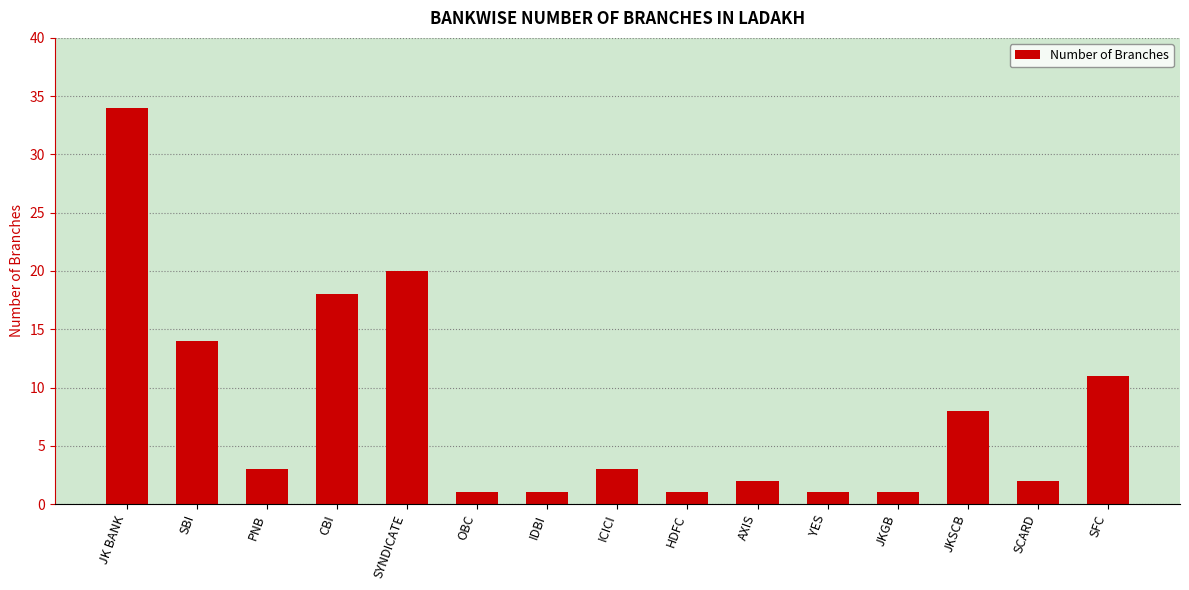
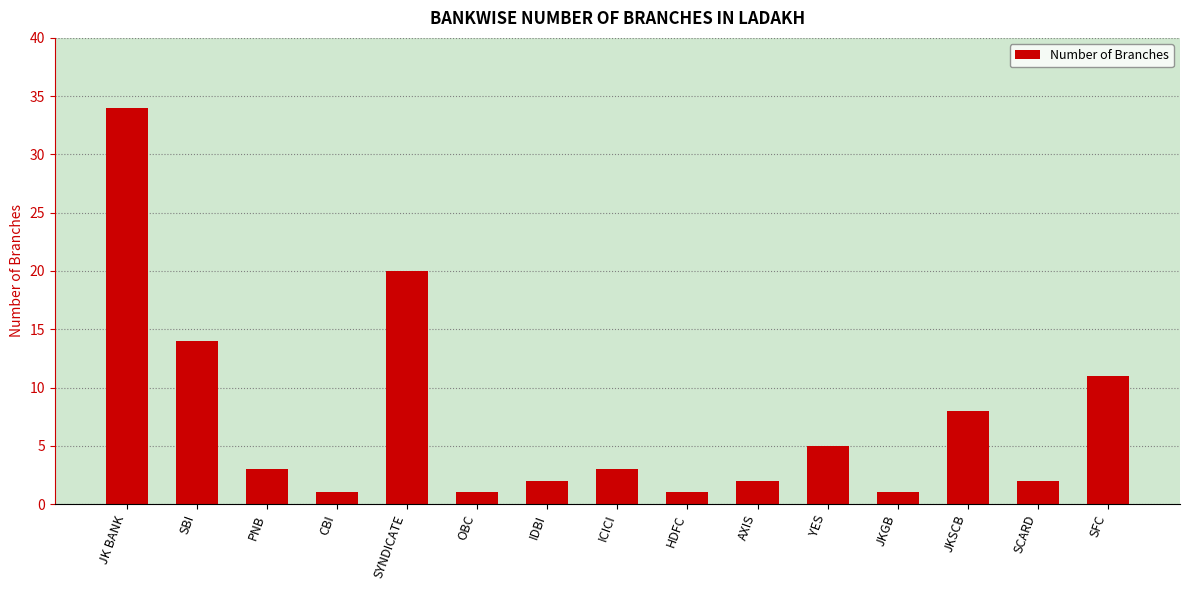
CBI: 18 -> 1
IDBI: 1 -> 2
YES: 1 -> 5
